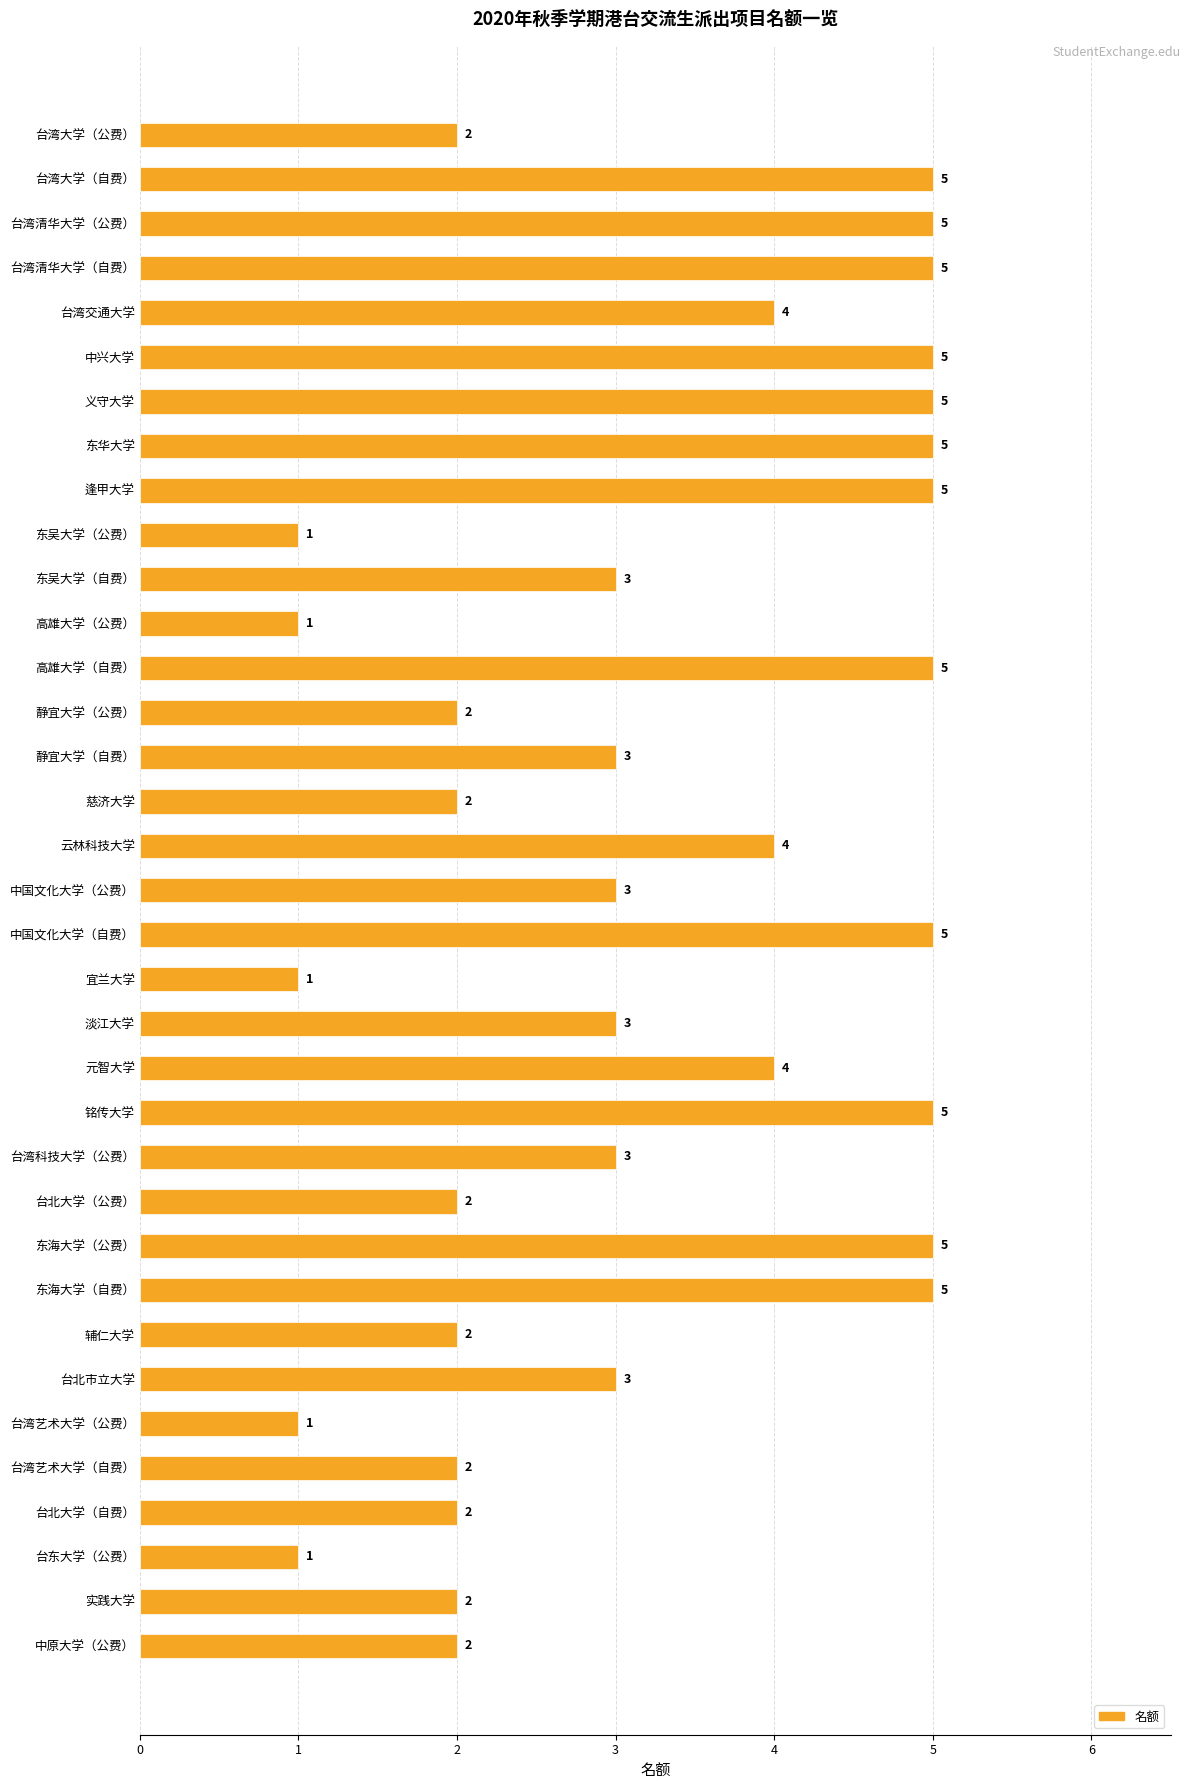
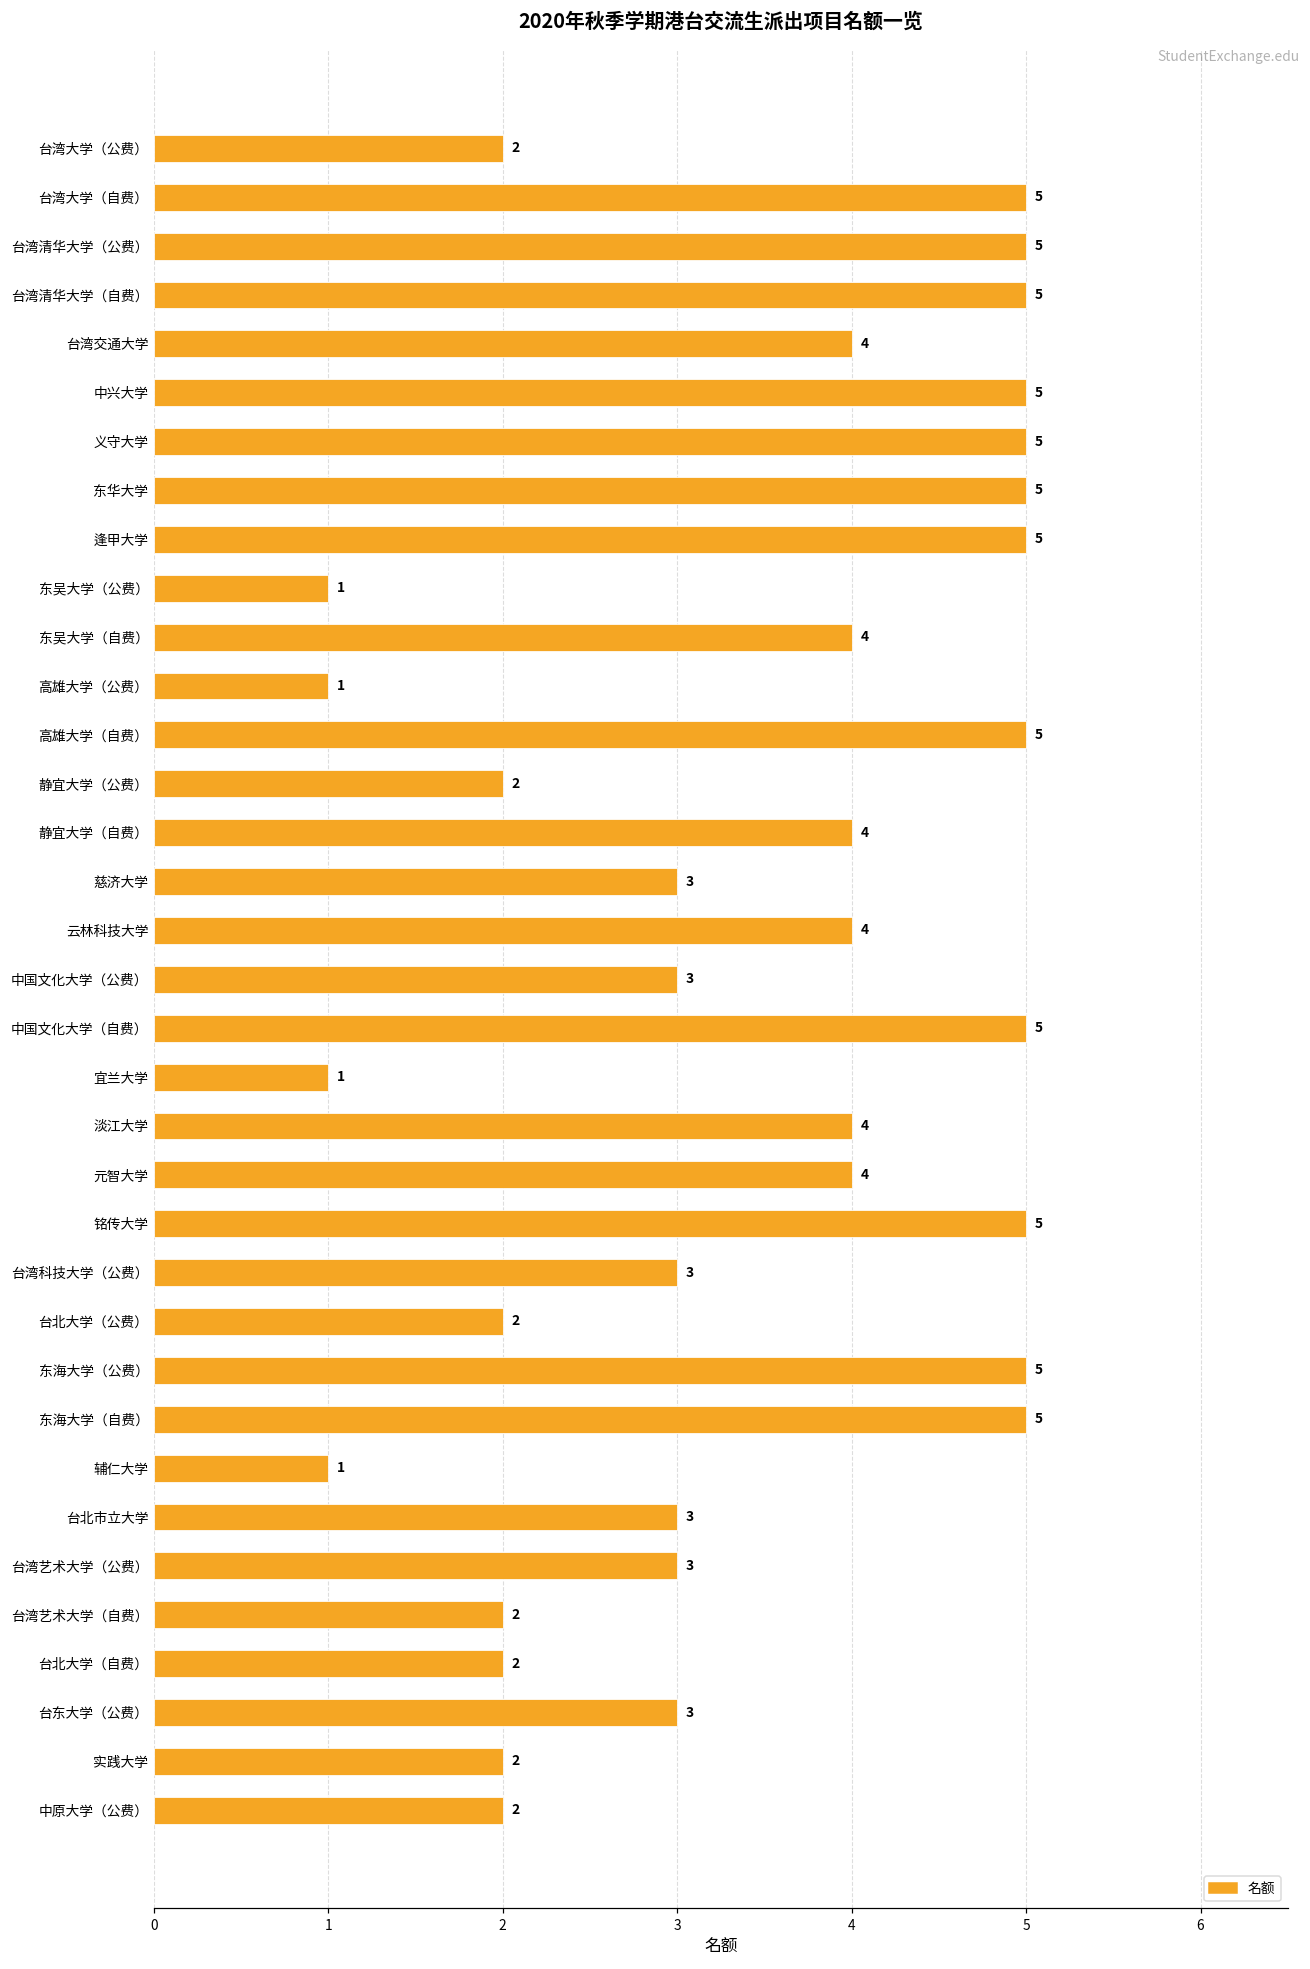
东吴大学（自费）: 3 -> 4
静宜大学（自费）: 3 -> 4
慈济大学: 2 -> 3
淡江大学: 3 -> 4
辅仁大学: 2 -> 1
台湾艺术大学（公费）: 1 -> 3
台东大学（公费）: 1 -> 3
